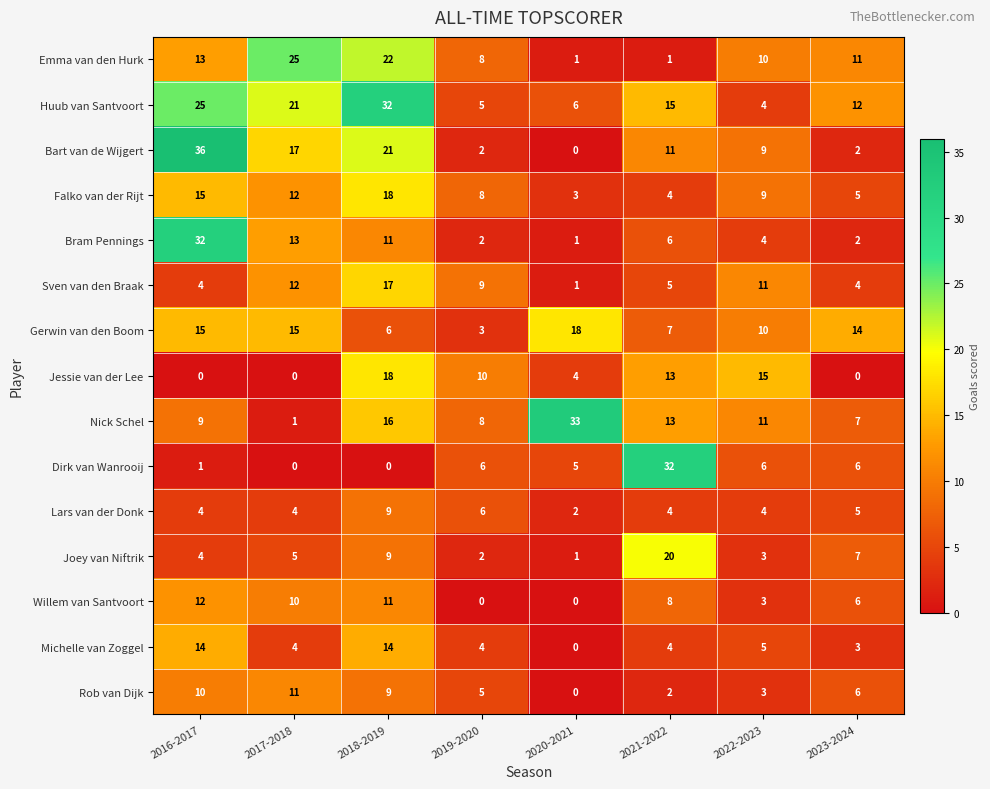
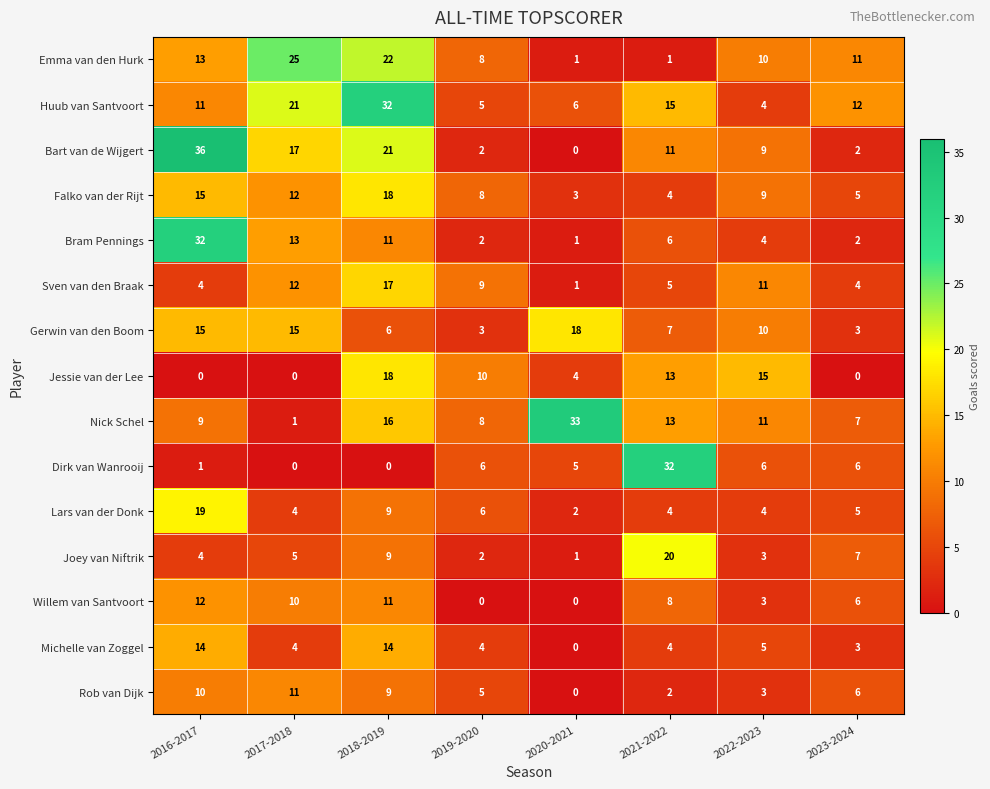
Huub van Santvoort, 2016-2017: 25 -> 11
Gerwin van den Boom, 2023-2024: 14 -> 3
Lars van der Donk, 2016-2017: 4 -> 19
